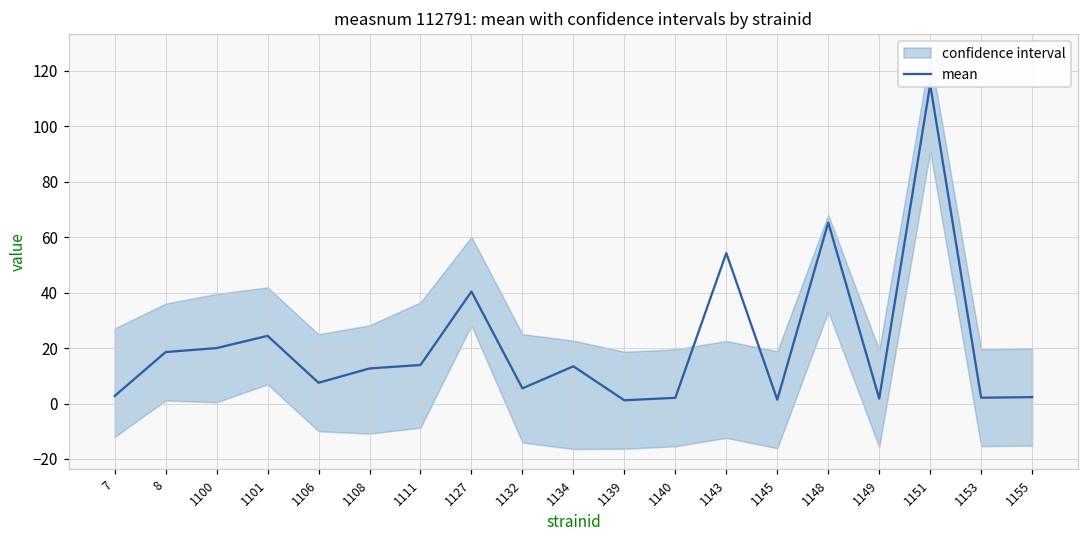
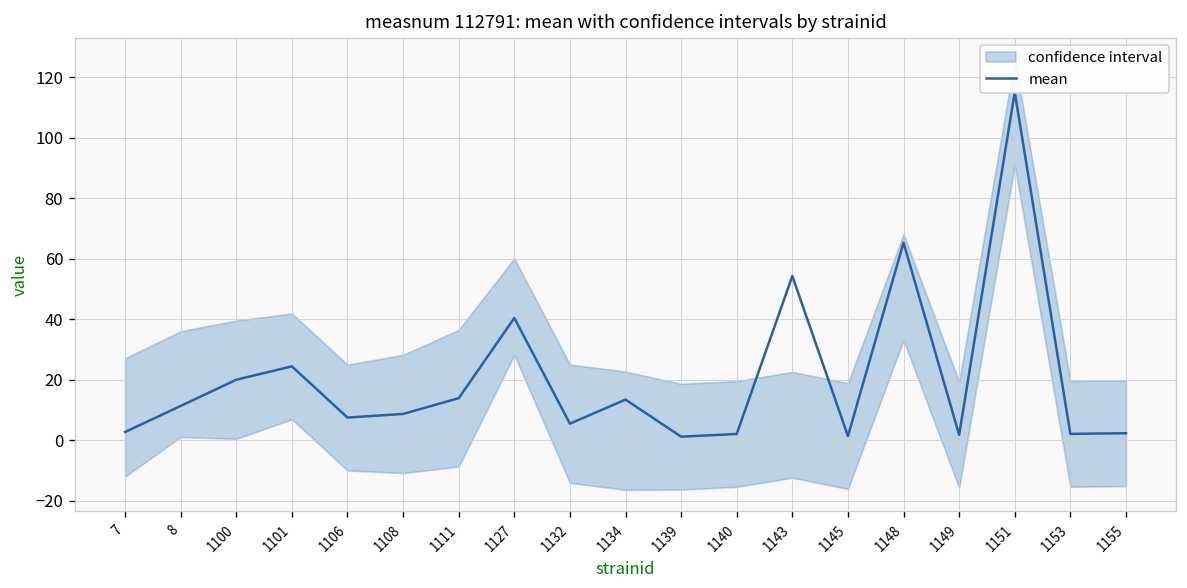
mean, 8: 19 -> 11
mean, 1108: 13 -> 9
